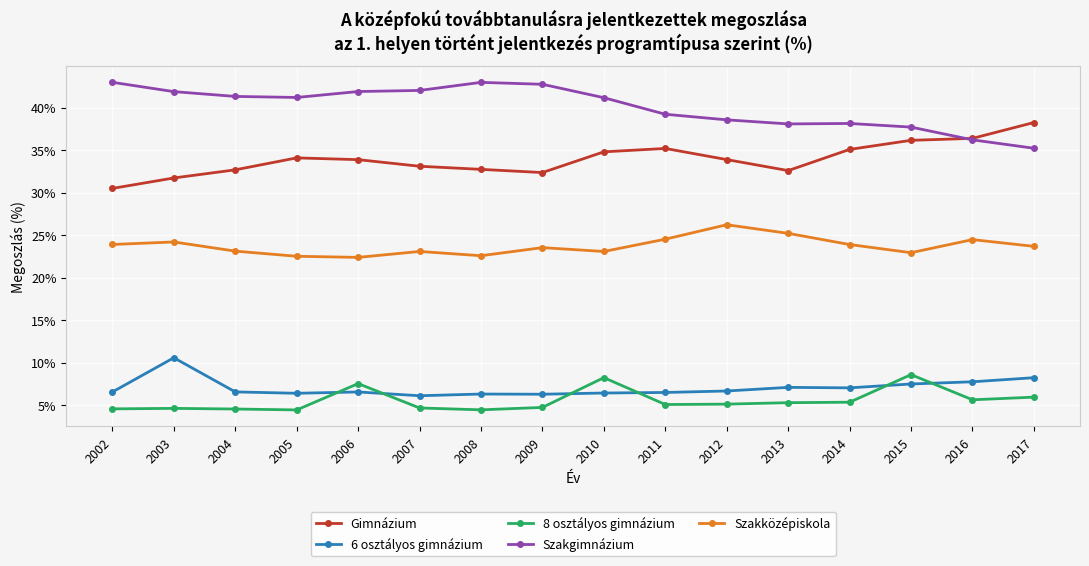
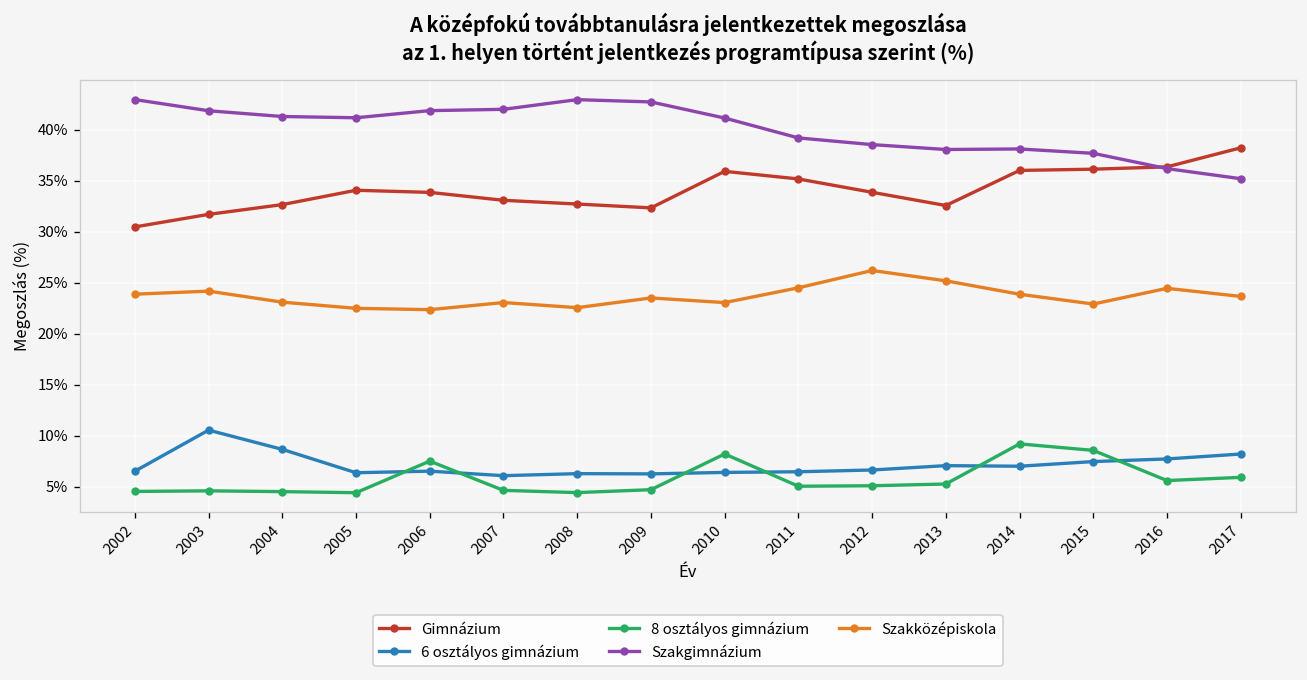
6 osztályos gimnázium, 2004: 7% -> 9%
Gimnázium, 2010: 35% -> 36%
Gimnázium, 2014: 35% -> 36%
8 osztályos gimnázium, 2014: 5% -> 9%
